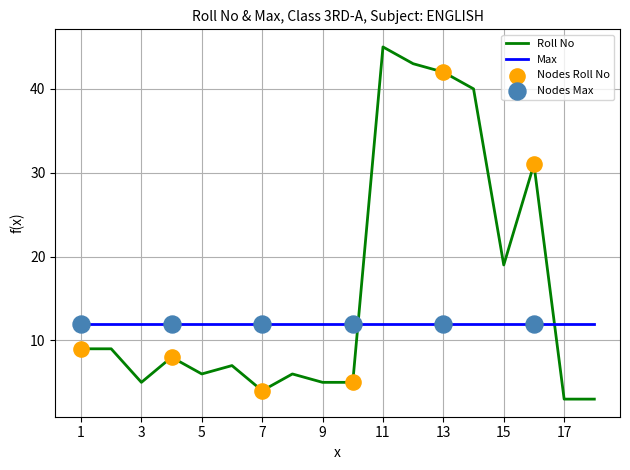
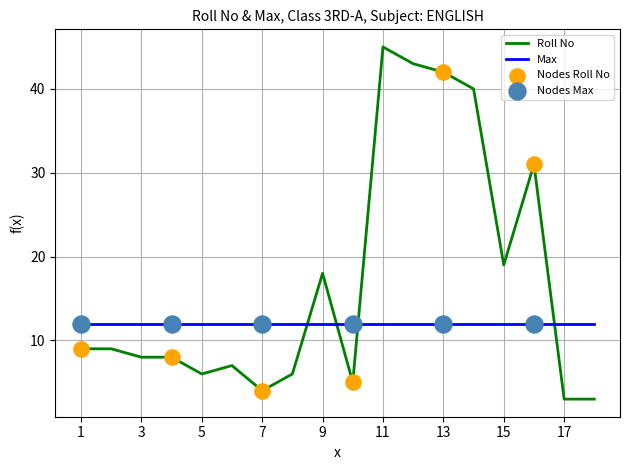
Roll No, 3: 5 -> 8
Roll No, 9: 5 -> 18
